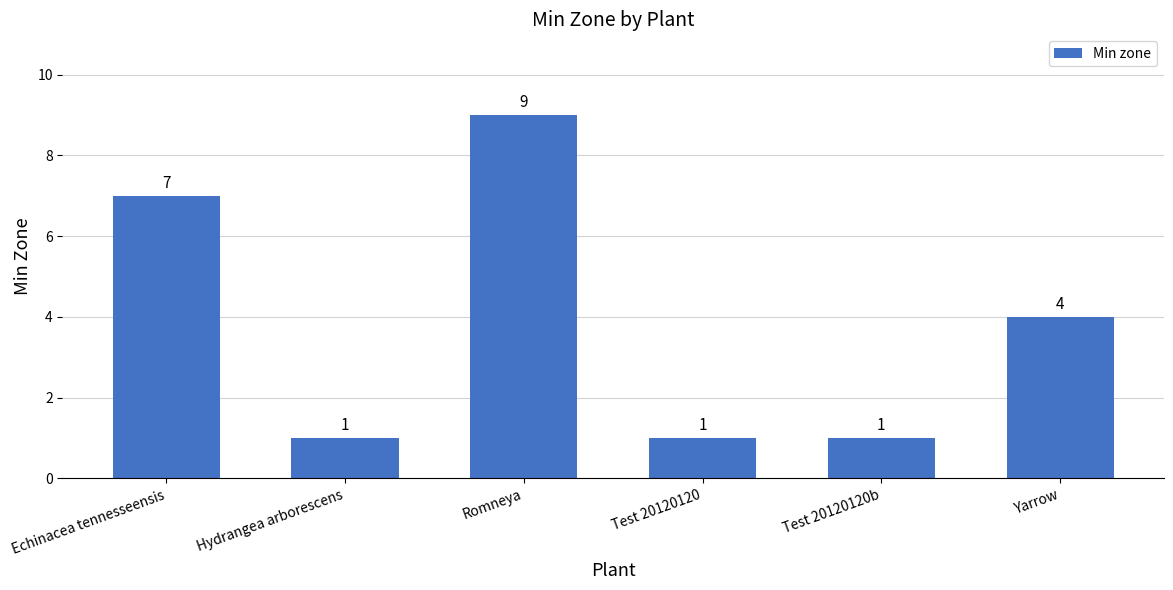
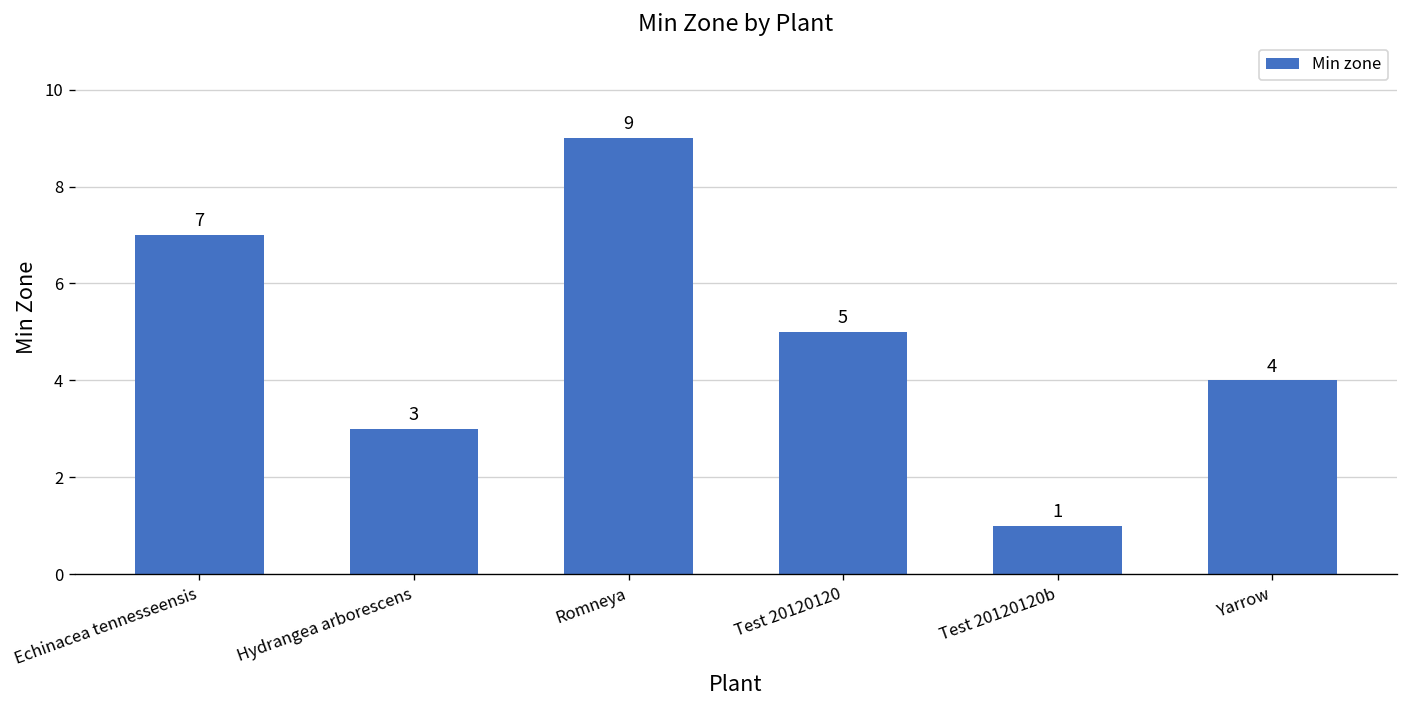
Hydrangea arborescens: 1 -> 3
Test 20120120: 1 -> 5
